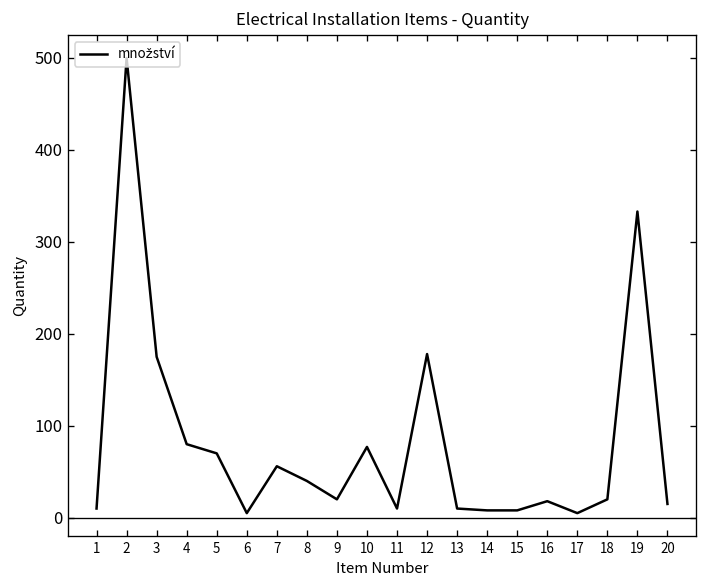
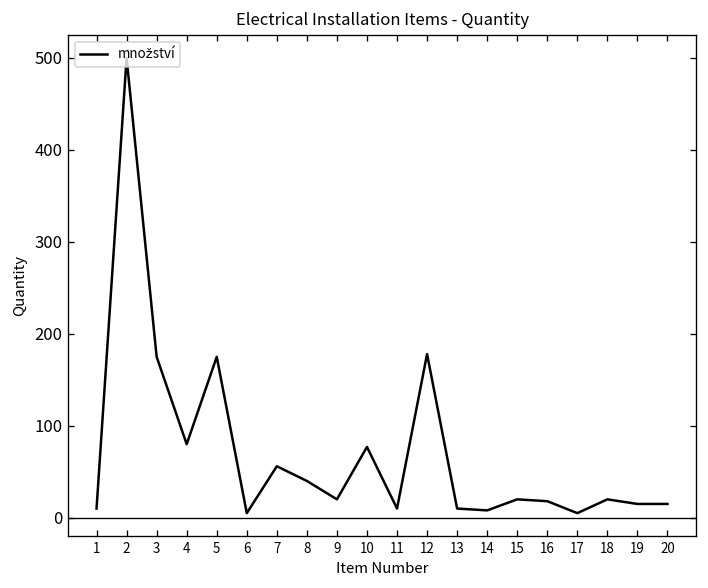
5: 70 -> 180
15: 10 -> 20
19: 330 -> 20
